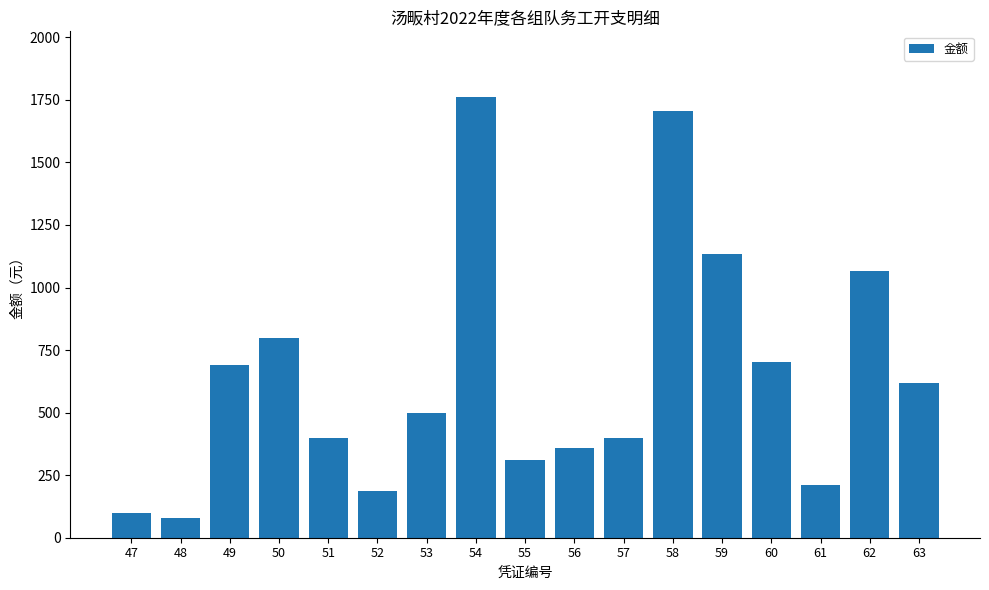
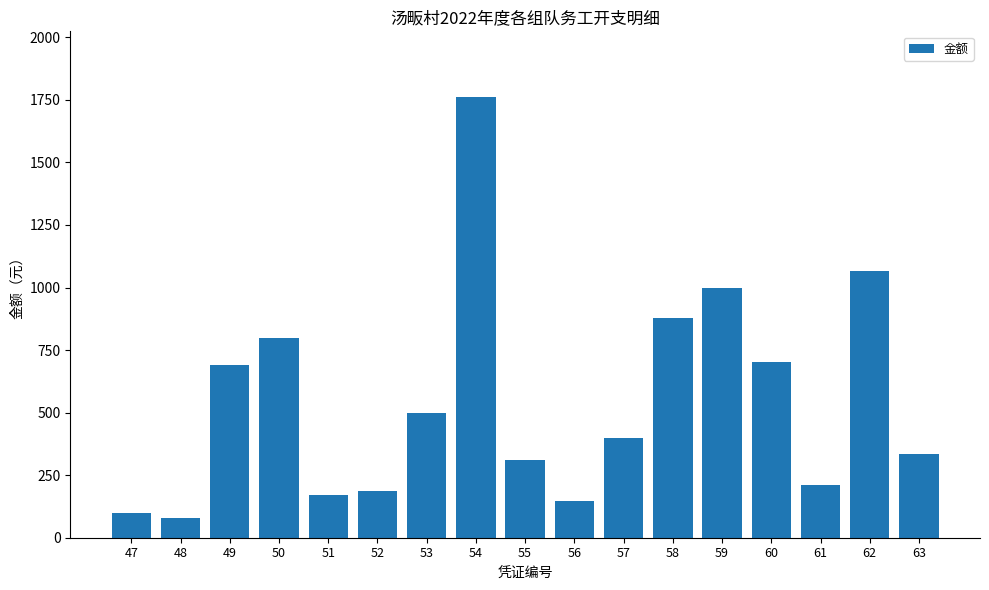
51: 400 -> 170
56: 360 -> 150
58: 1710 -> 880
59: 1130 -> 1000
63: 620 -> 340
